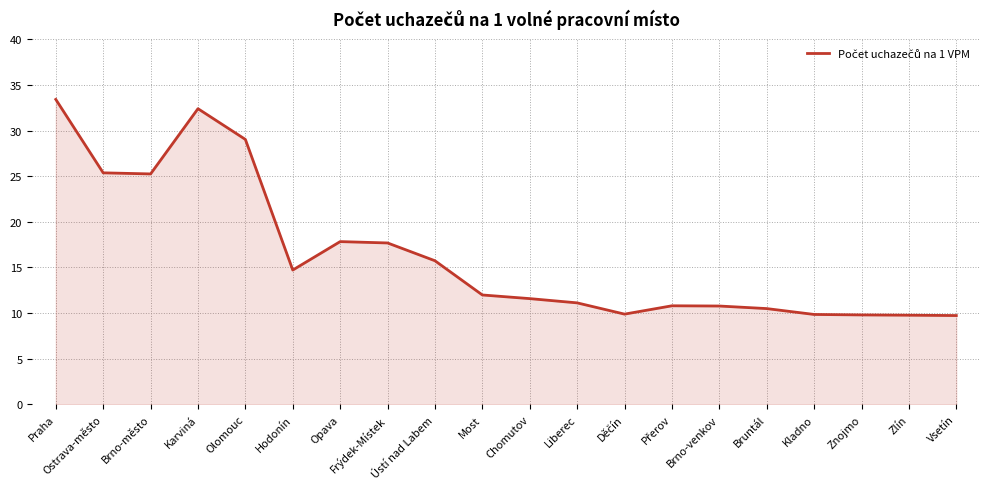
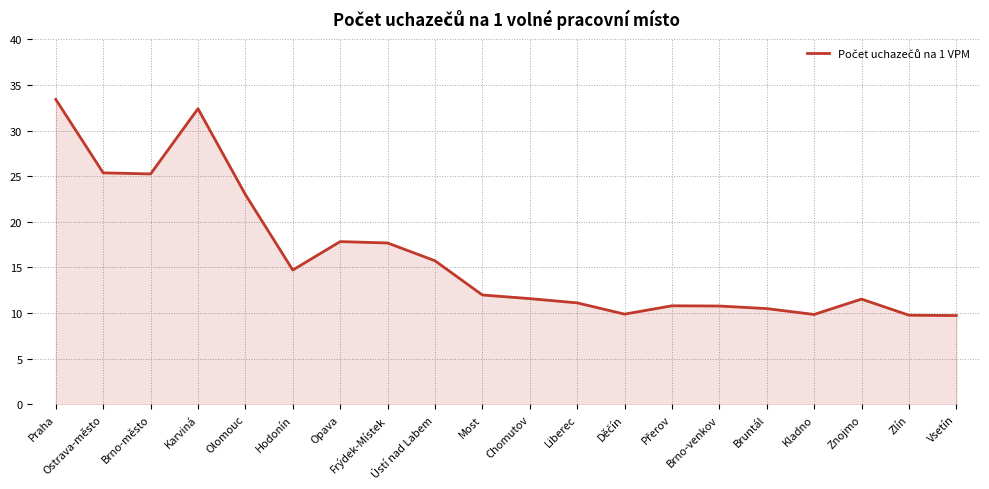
Olomouc: 29 -> 23
Znojmo: 10 -> 12
